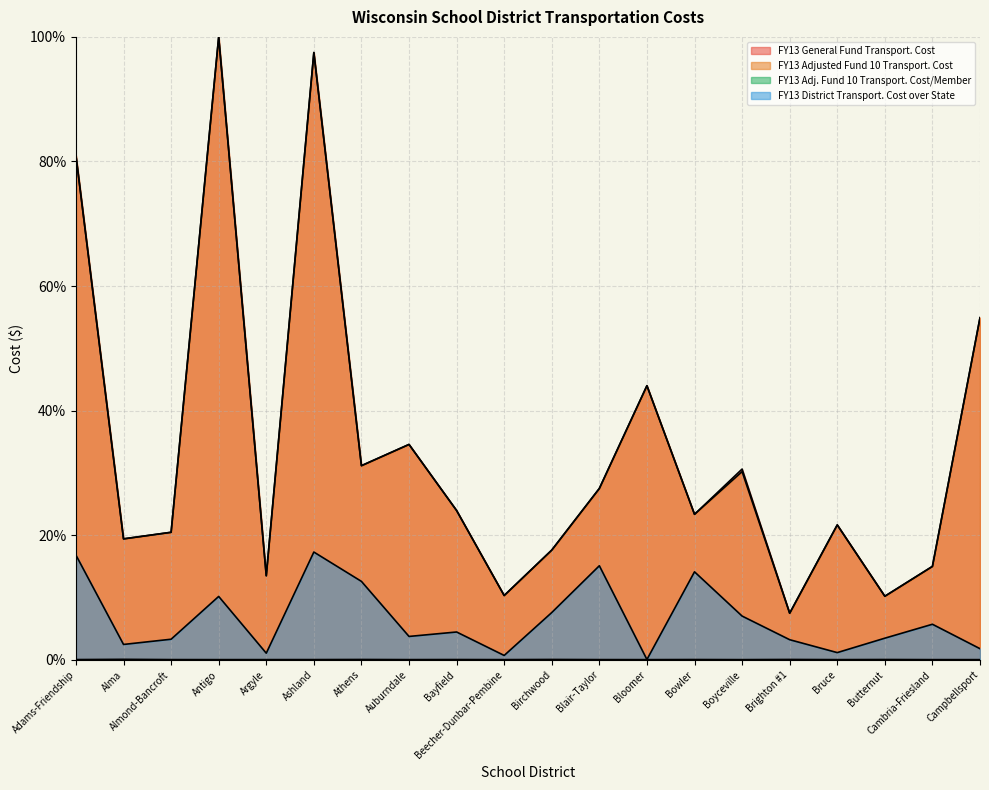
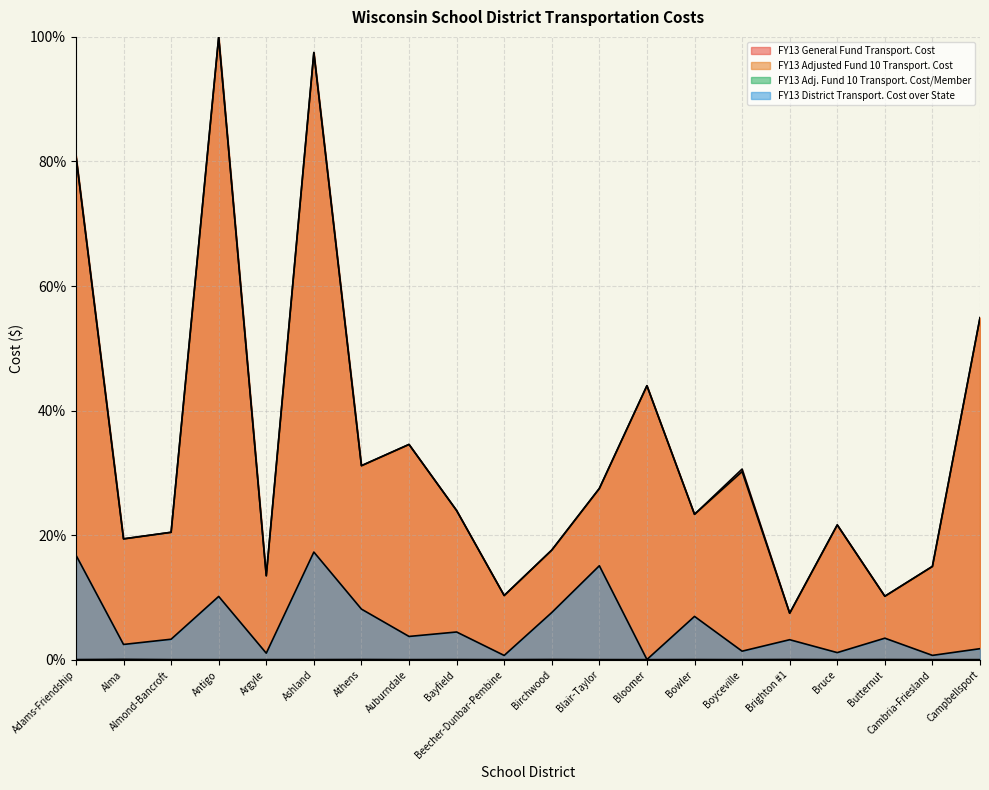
FY13 District Transport. Cost over State, Athens: 13% -> 8%
FY13 District Transport. Cost over State, Bowler: 14% -> 7%
FY13 District Transport. Cost over State, Boyceville: 7% -> 1%
FY13 District Transport. Cost over State, Cambria-Friesland: 6% -> 1%
